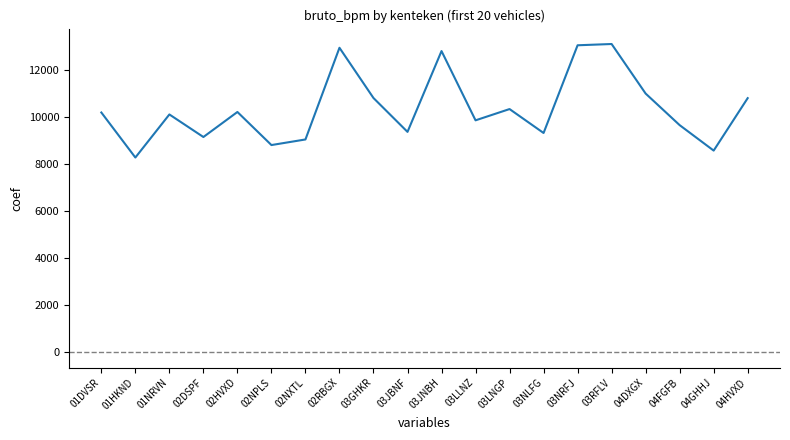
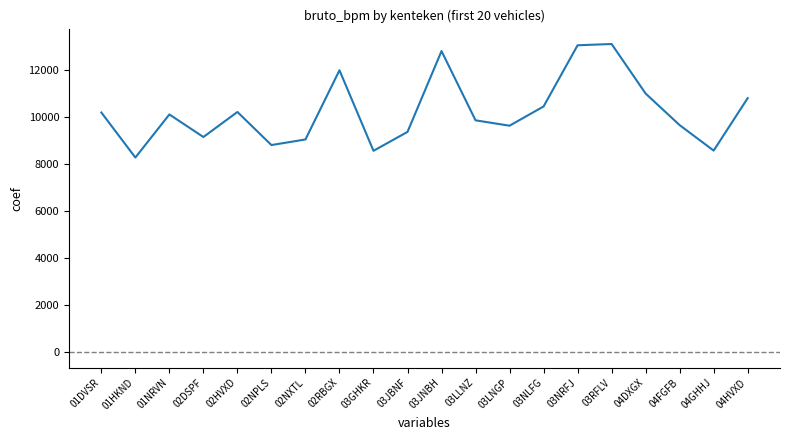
02RBGX: 12900 -> 12000
03GHKR: 10800 -> 8600
03LNGP: 10300 -> 9600
03NLFG: 9300 -> 10400
